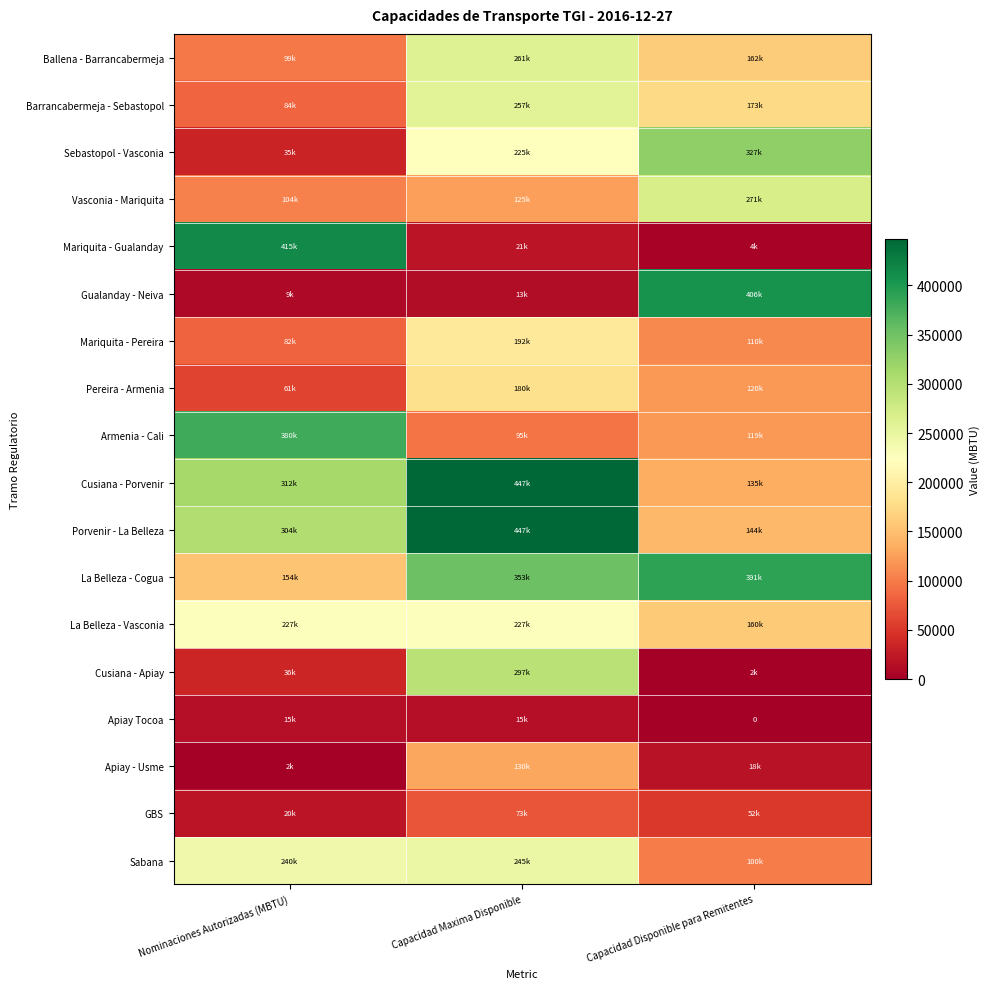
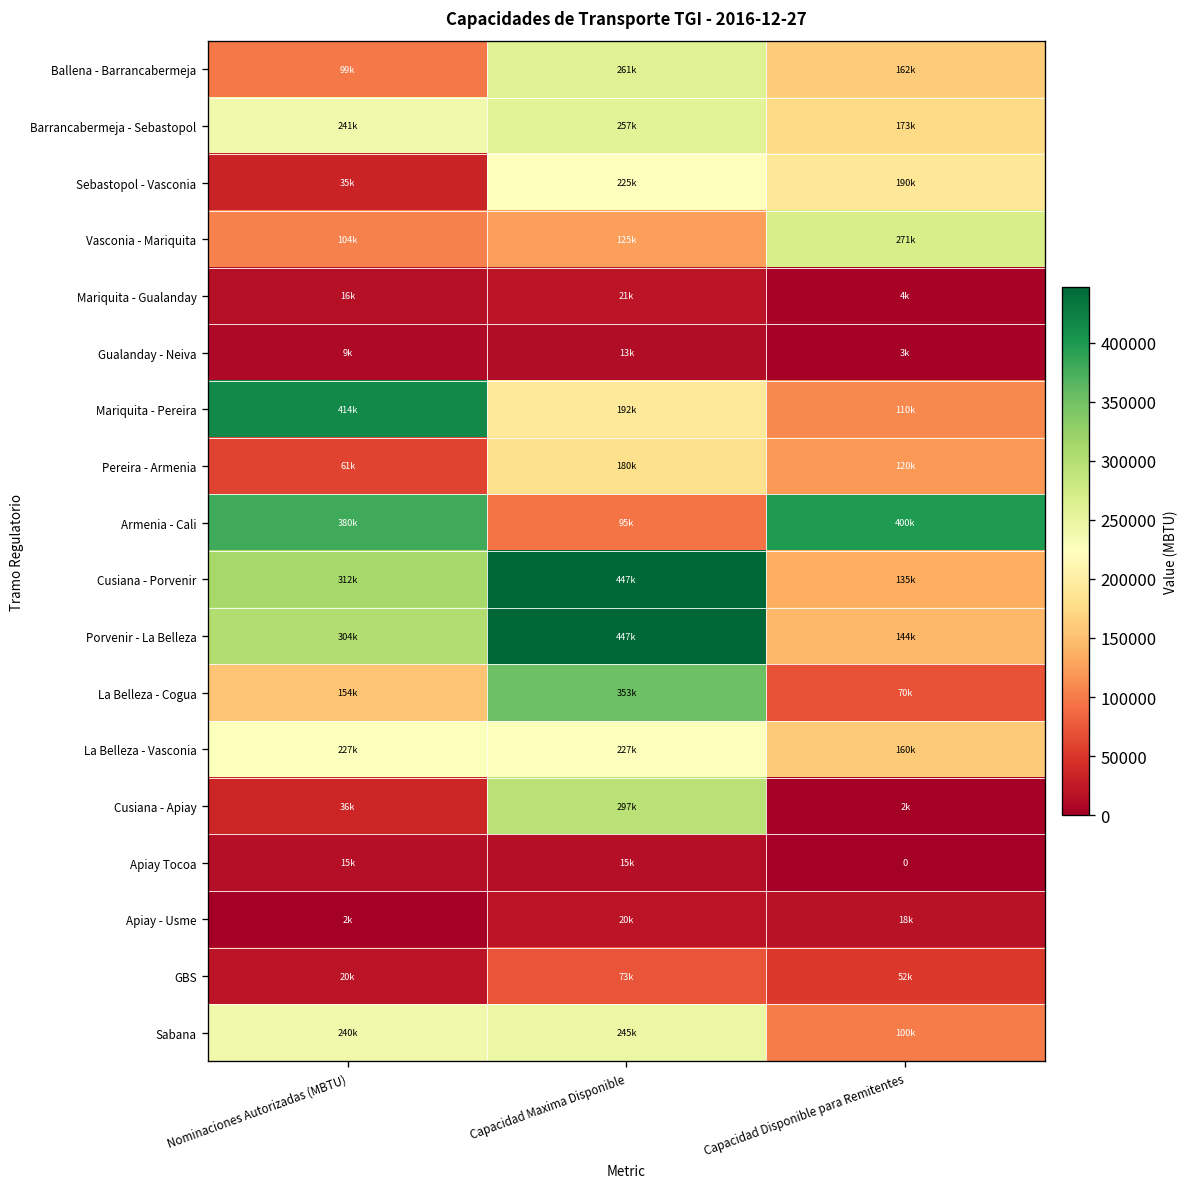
Barrancabermeja - Sebastopol, Nominaciones Autorizadas (MBTU): 84k -> 241k
Sebastopol - Vasconia, Capacidad Disponible para Remitentes: 327k -> 190k
Mariquita - Gualanday, Nominaciones Autorizadas (MBTU): 415k -> 16k
Gualanday - Neiva, Capacidad Disponible para Remitentes: 406k -> 3k
Mariquita - Pereira, Nominaciones Autorizadas (MBTU): 82k -> 414k
Armenia - Cali, Capacidad Disponible para Remitentes: 119k -> 400k
La Belleza - Cogua, Capacidad Disponible para Remitentes: 391k -> 70k
Apiay - Usme, Capacidad Maxima Disponible: 130k -> 20k
